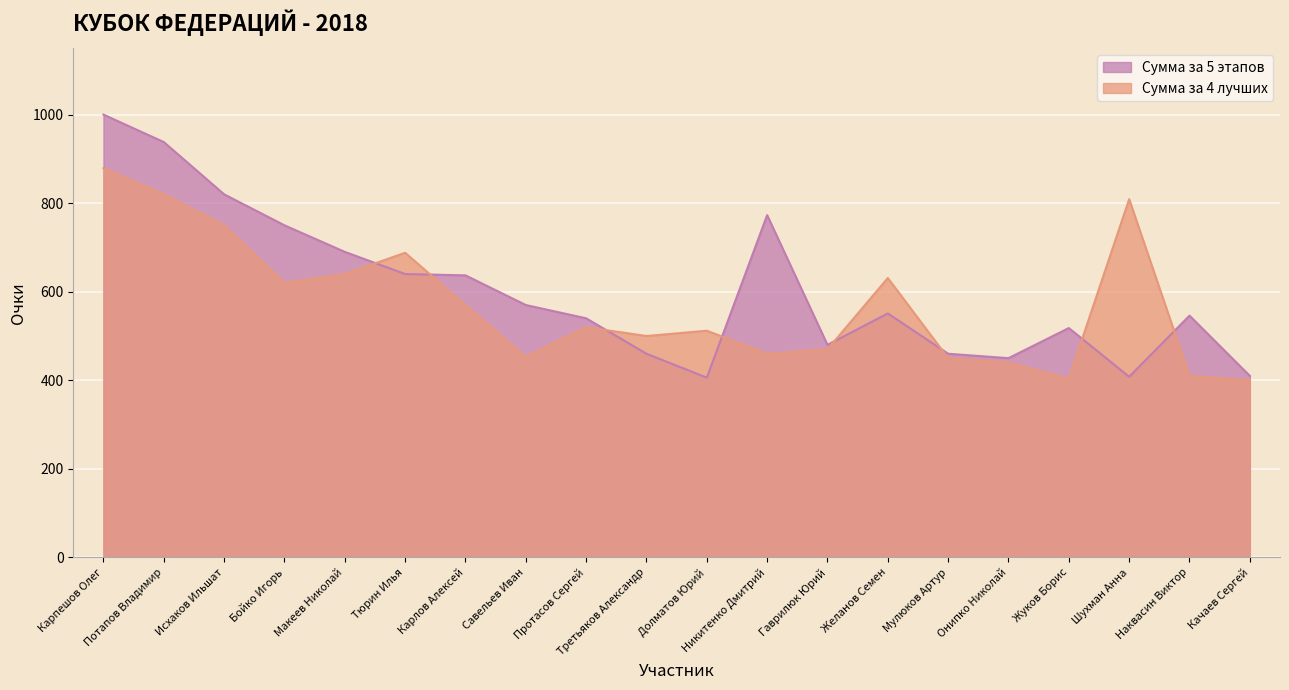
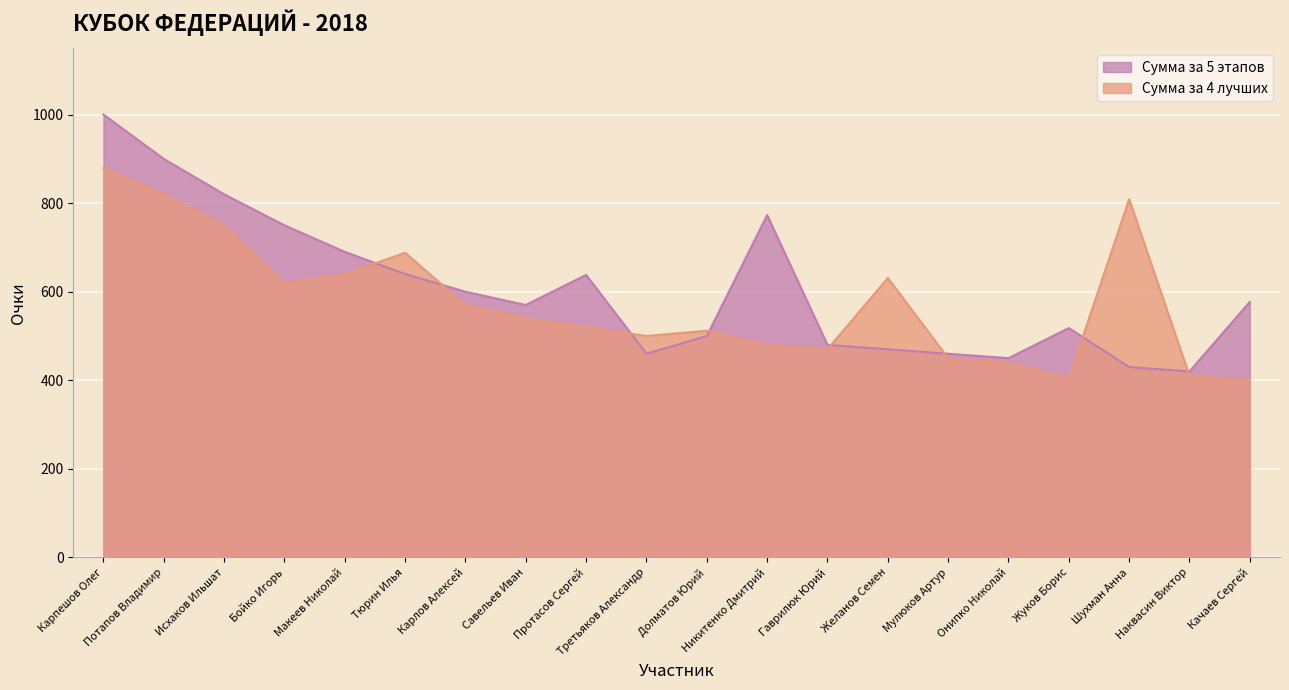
Сумма за 5 этапов, Потапов Владимир: 940 -> 900
Сумма за 5 этапов, Карлов Алексей: 640 -> 600
Сумма за 4 лучших, Савельев Иван: 450 -> 540
Сумма за 5 этапов, Протасов Сергей: 540 -> 640
Сумма за 5 этапов, Долматов Юрий: 410 -> 500
Сумма за 4 лучших, Никитенко Дмитрий: 460 -> 480
Сумма за 5 этапов, Желанов Семен: 550 -> 470
Сумма за 5 этапов, Шухман Анна: 410 -> 430
Сумма за 5 этапов, Наквасин Виктор: 550 -> 420
Сумма за 5 этапов, Качаев Сергей: 410 -> 580
